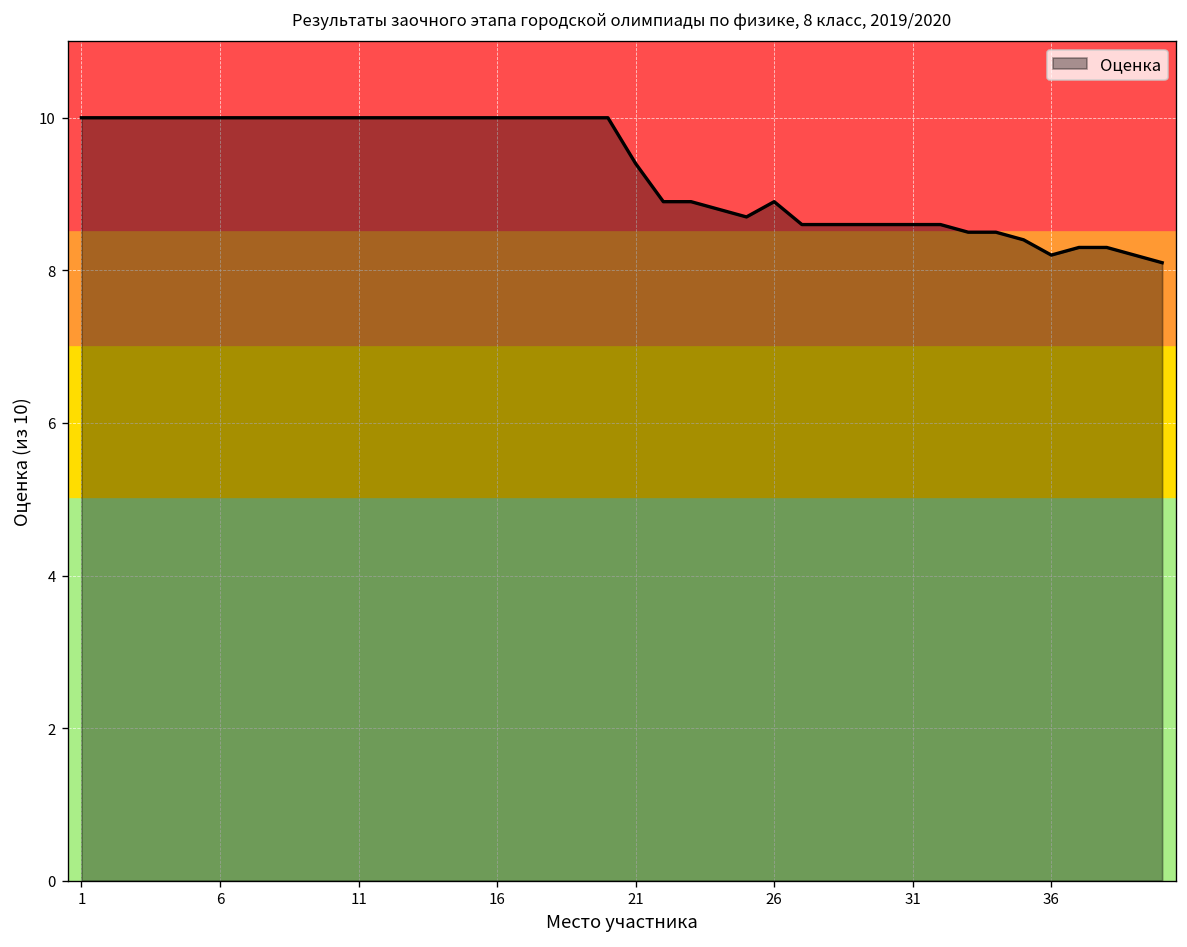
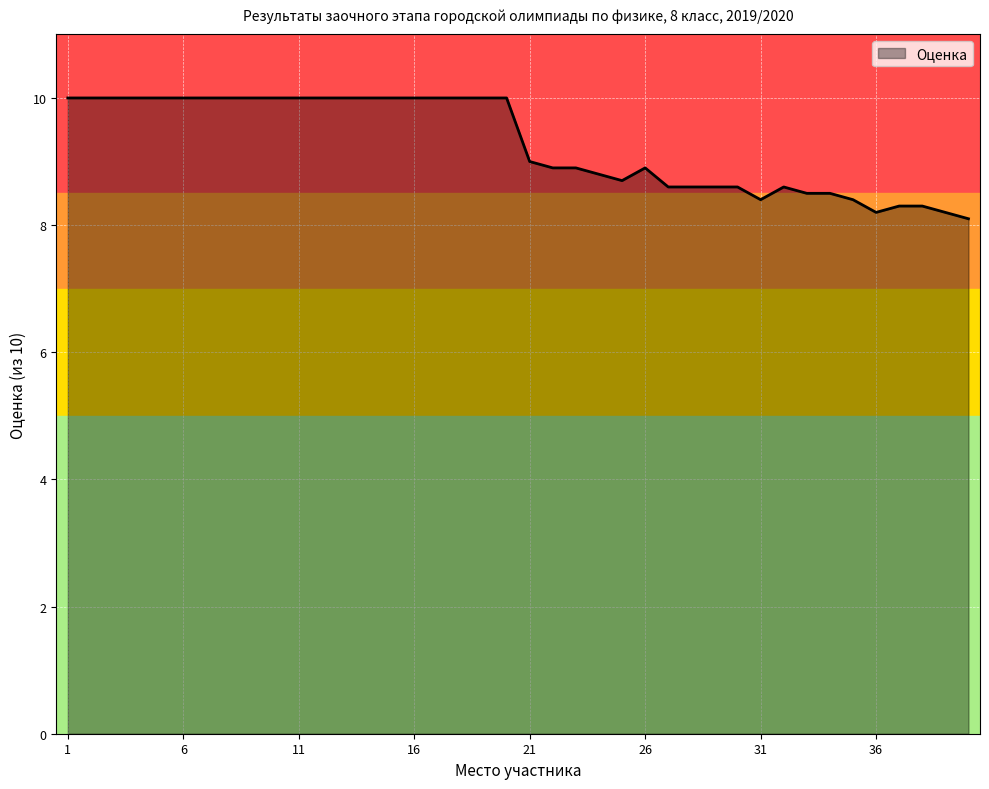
21: 9.4 -> 9.0
31: 8.6 -> 8.4
